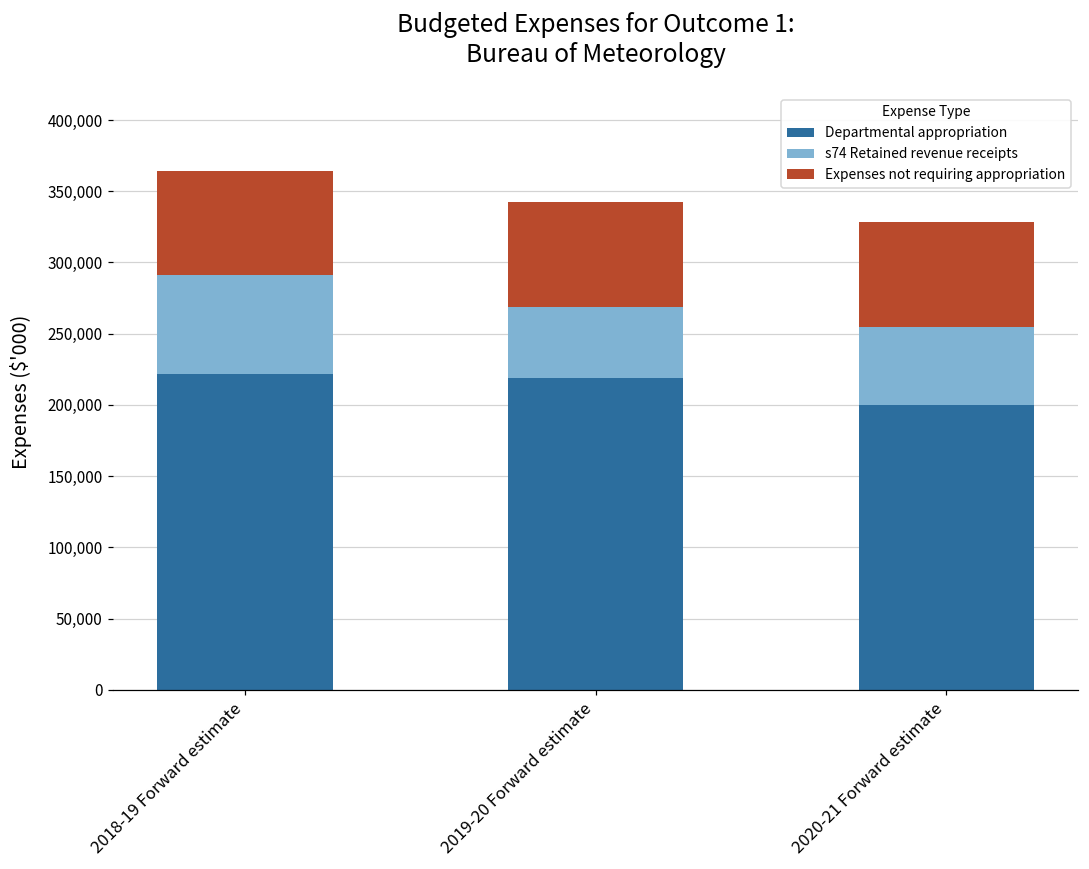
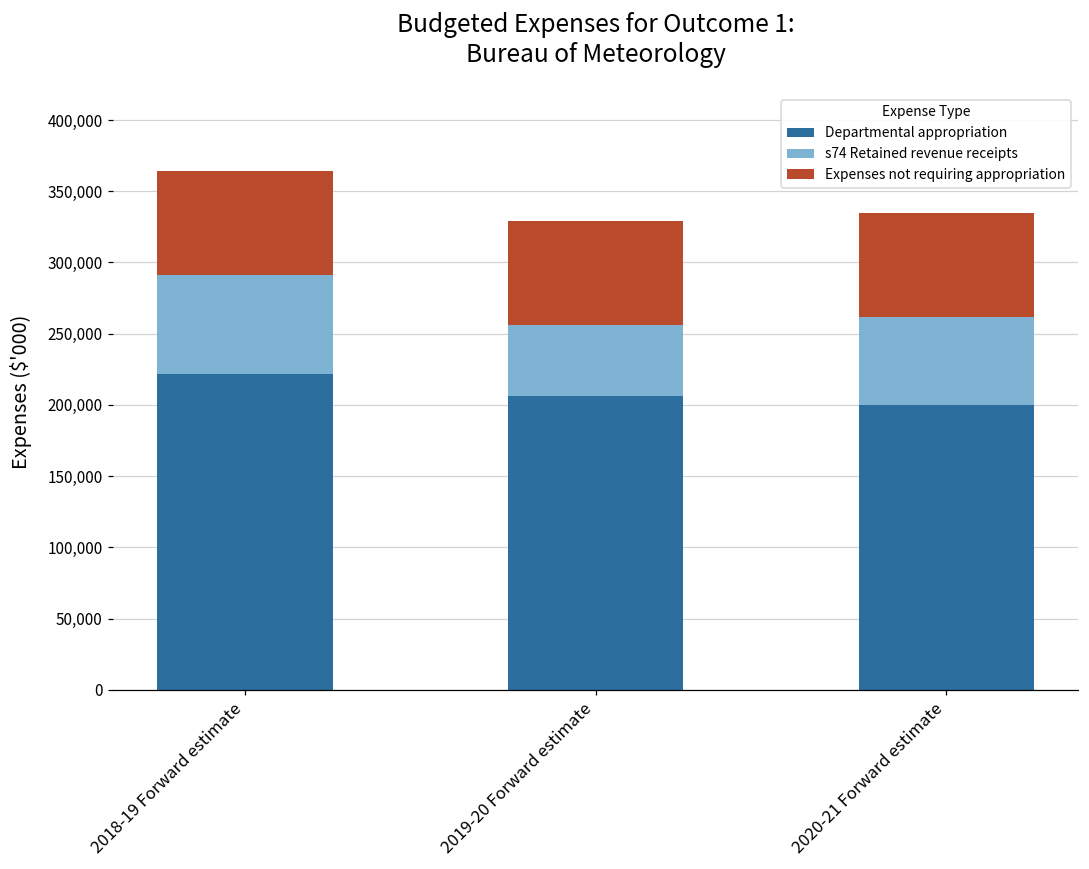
Departmental appropriation, 2019-20 Forward estimate: 219,000 -> 206,000
s74 Retained revenue receipts, 2020-21 Forward estimate: 55,000 -> 62,000
